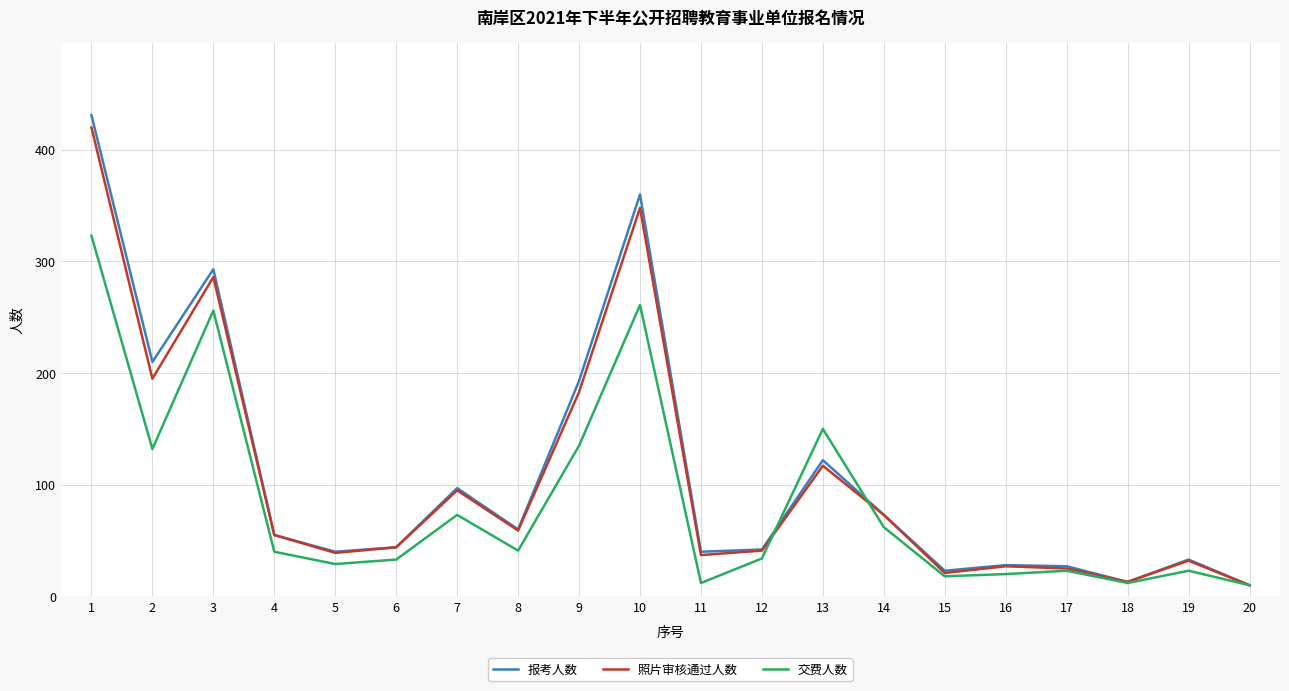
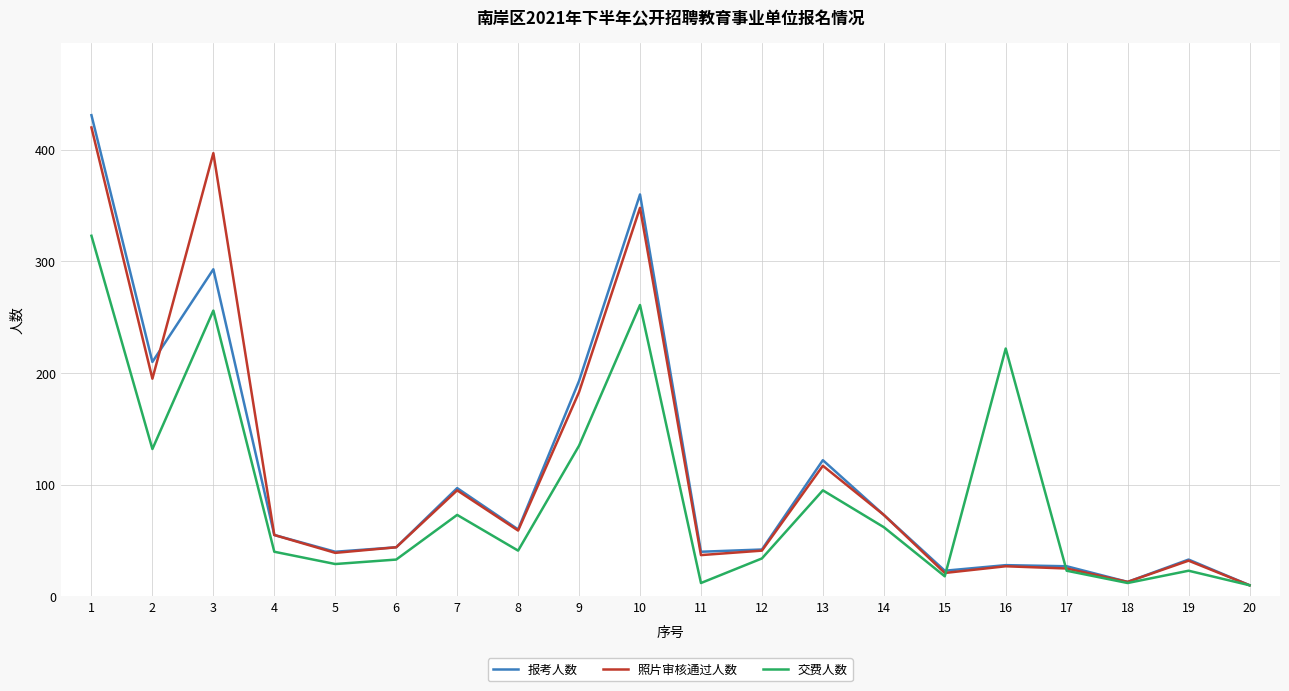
照片审核通过人数, 3: 286 -> 397
交费人数, 13: 150 -> 95
交费人数, 16: 20 -> 222
